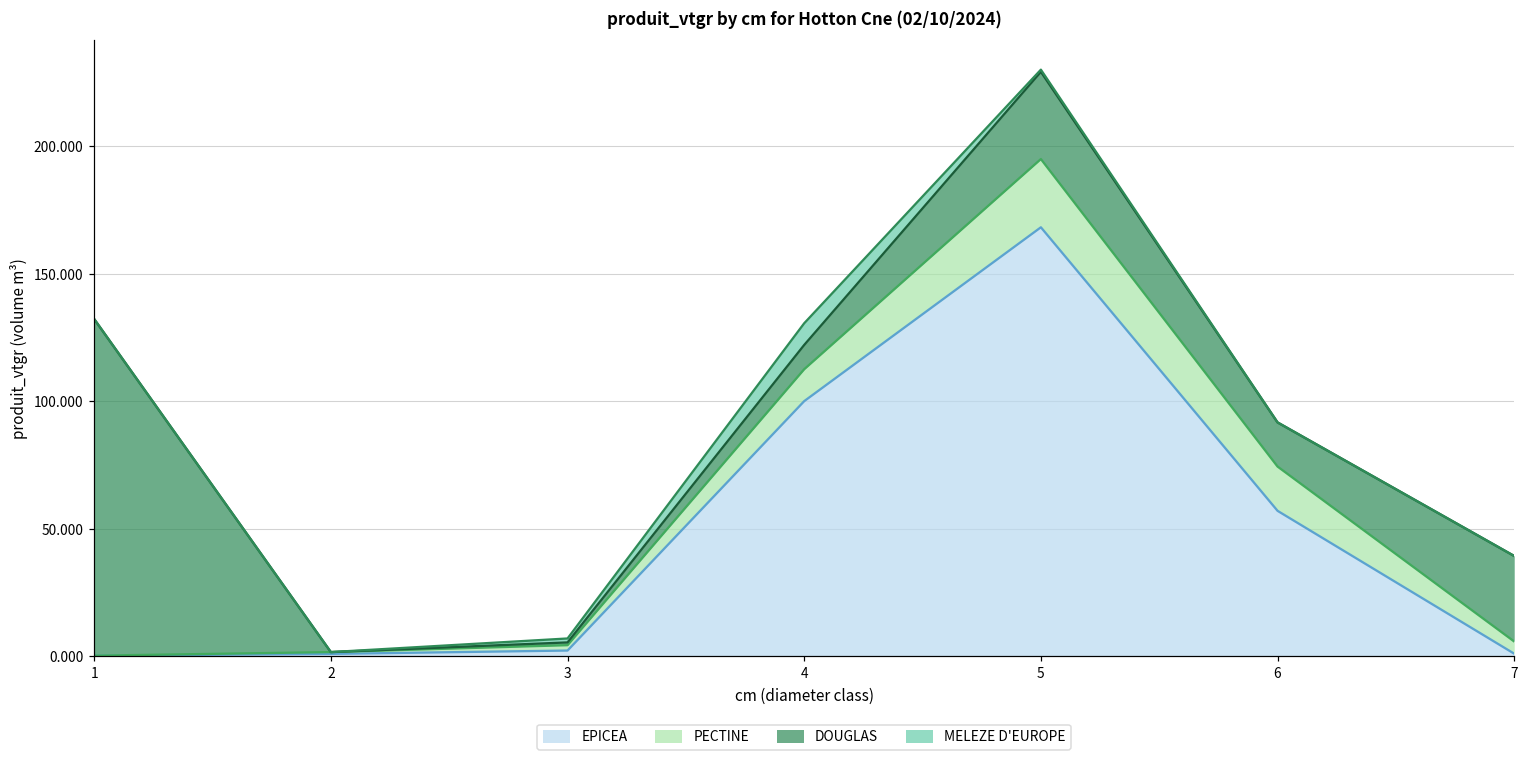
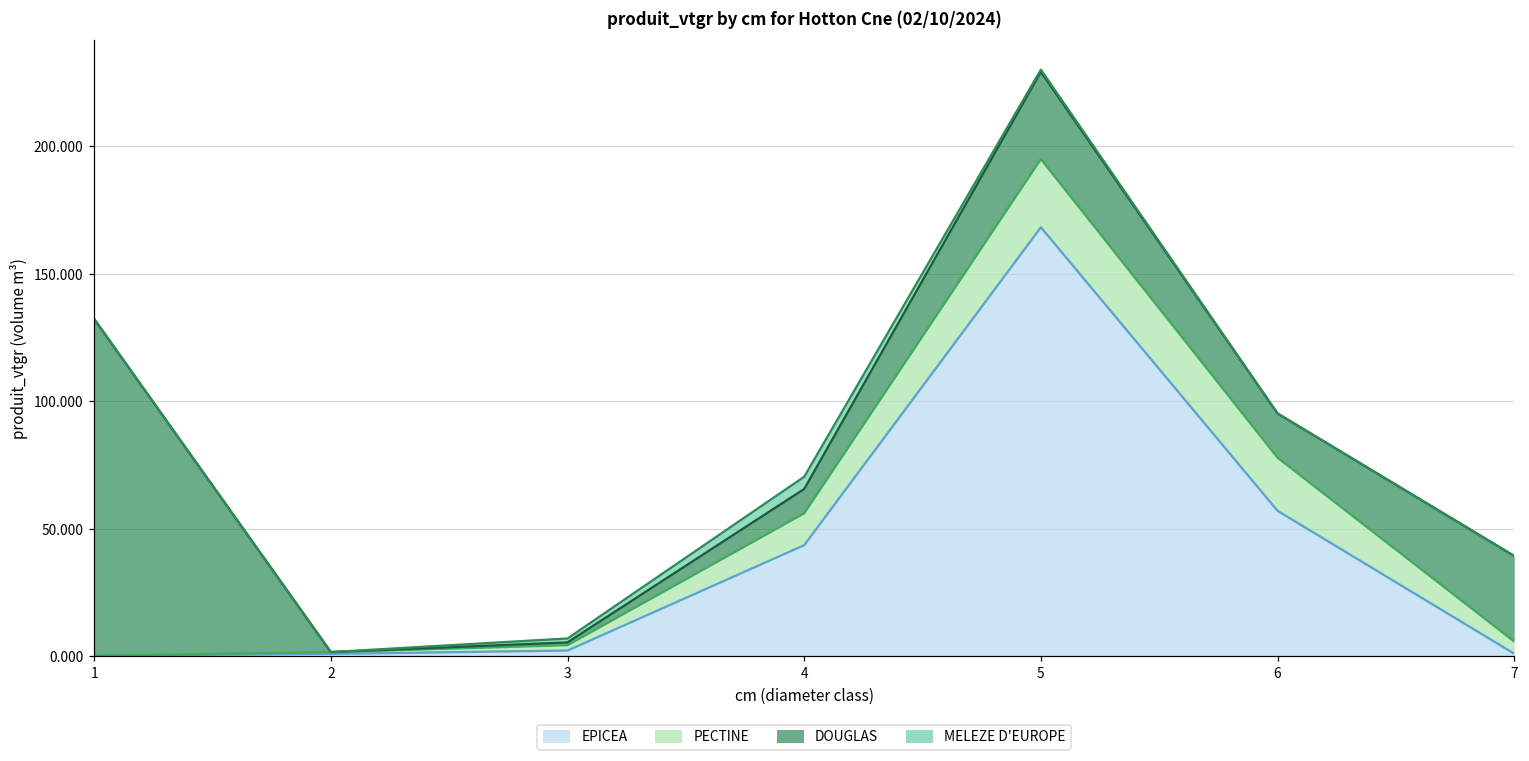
EPICEA, 4: 100 -> 44
MELEZE D'EUROPE, 4: 9 -> 5
PECTINE, 6: 17 -> 21
